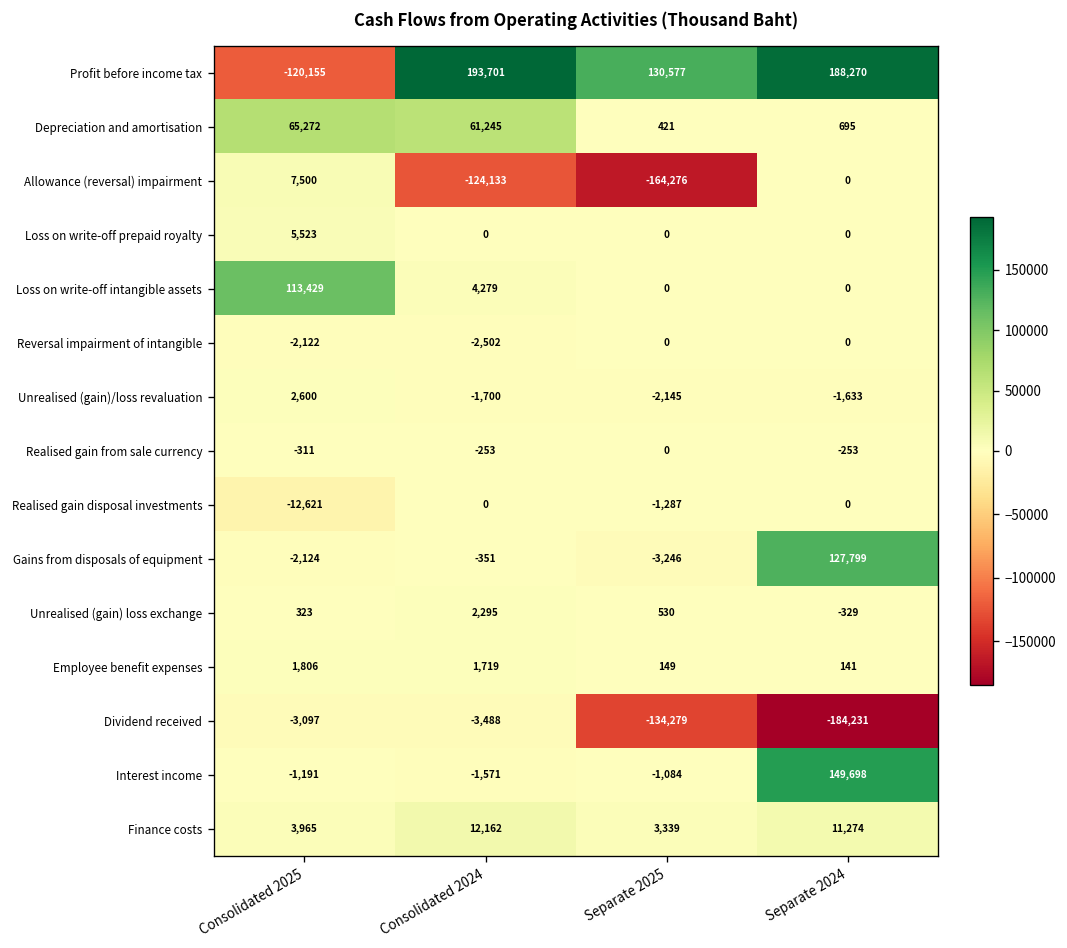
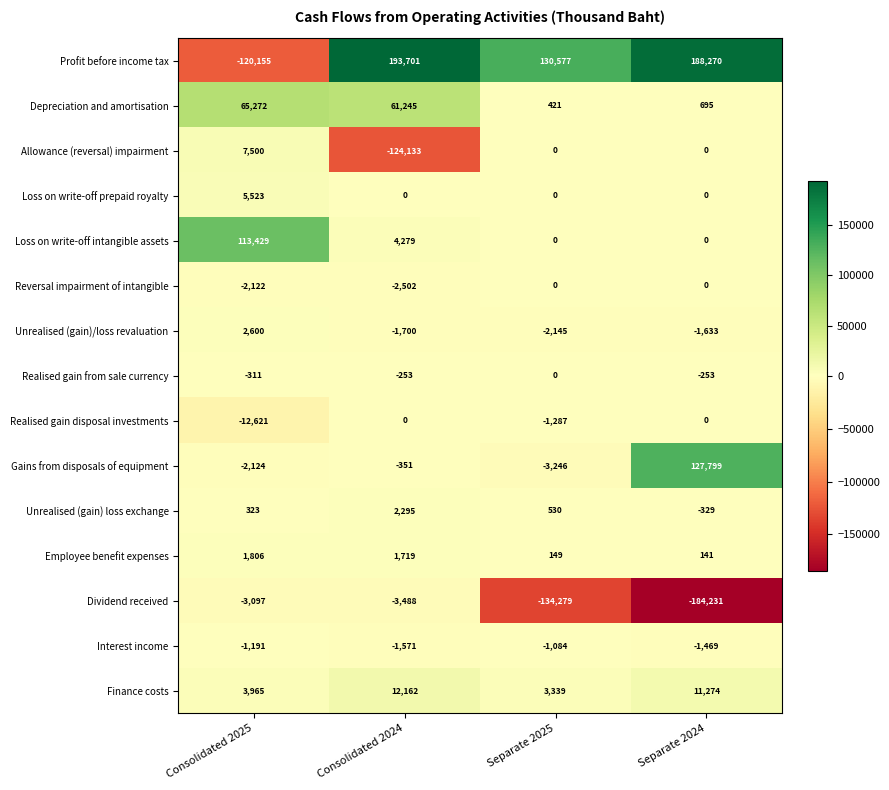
Allowance (reversal) impairment, Separate 2025: -164,276 -> 0
Interest income, Separate 2024: 149,698 -> -1,469
